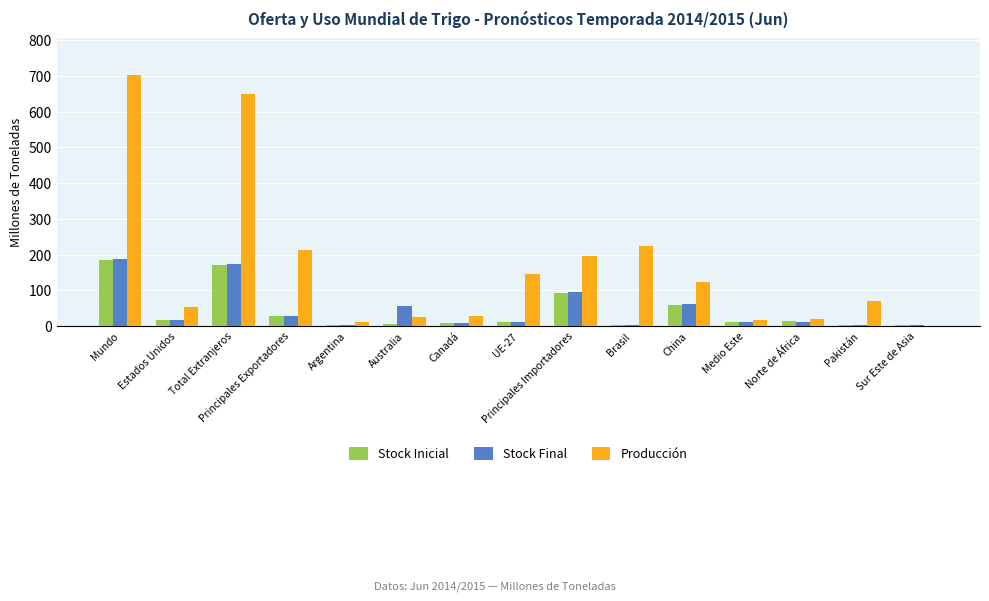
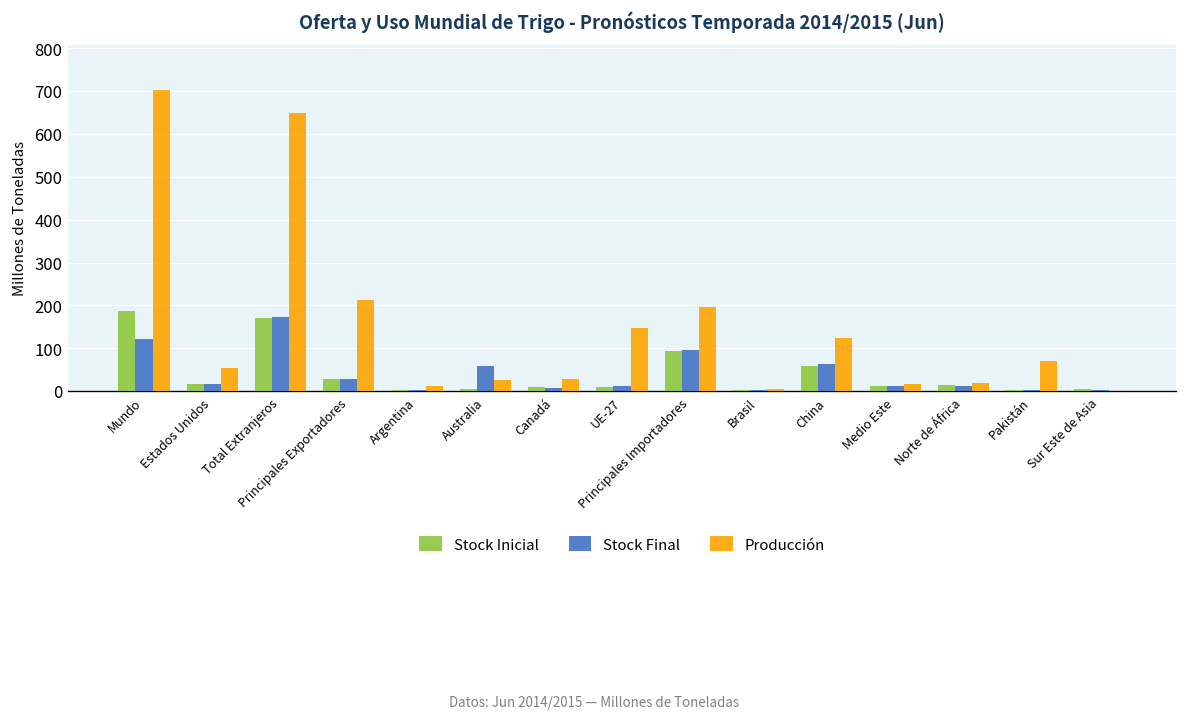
Stock Final, Mundo: 190 -> 120
Producción, Brasil: 220 -> 10
